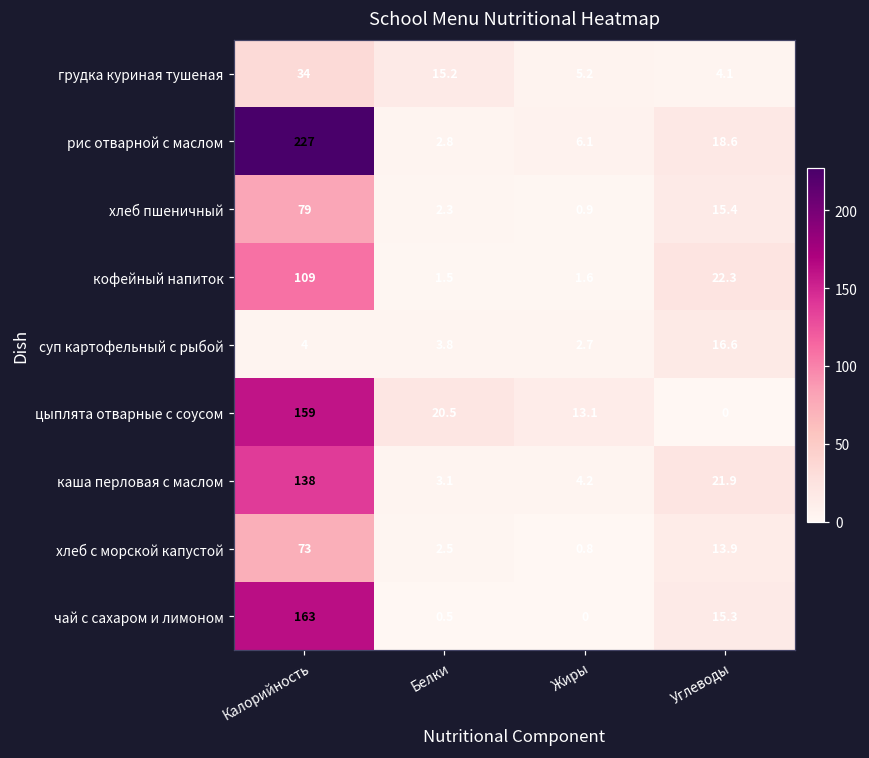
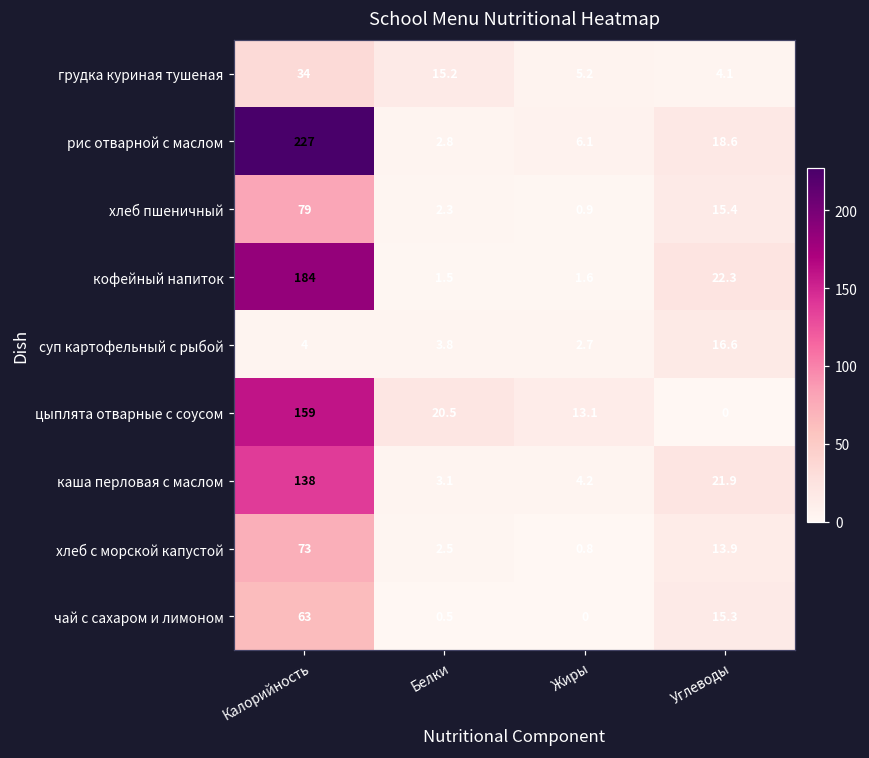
кофейный напиток, Калорийность: 109 -> 184
чай с сахаром и лимоном, Калорийность: 163 -> 63
